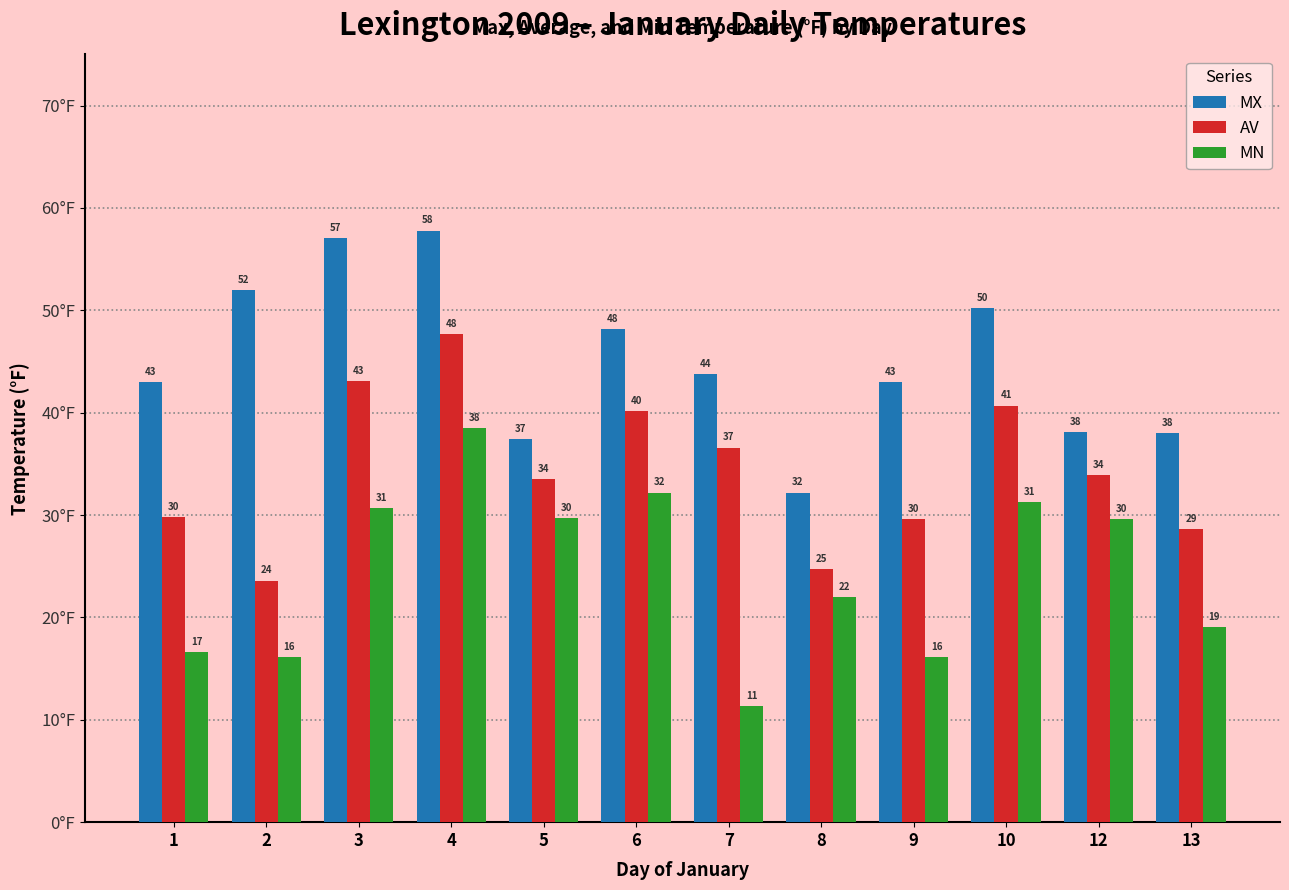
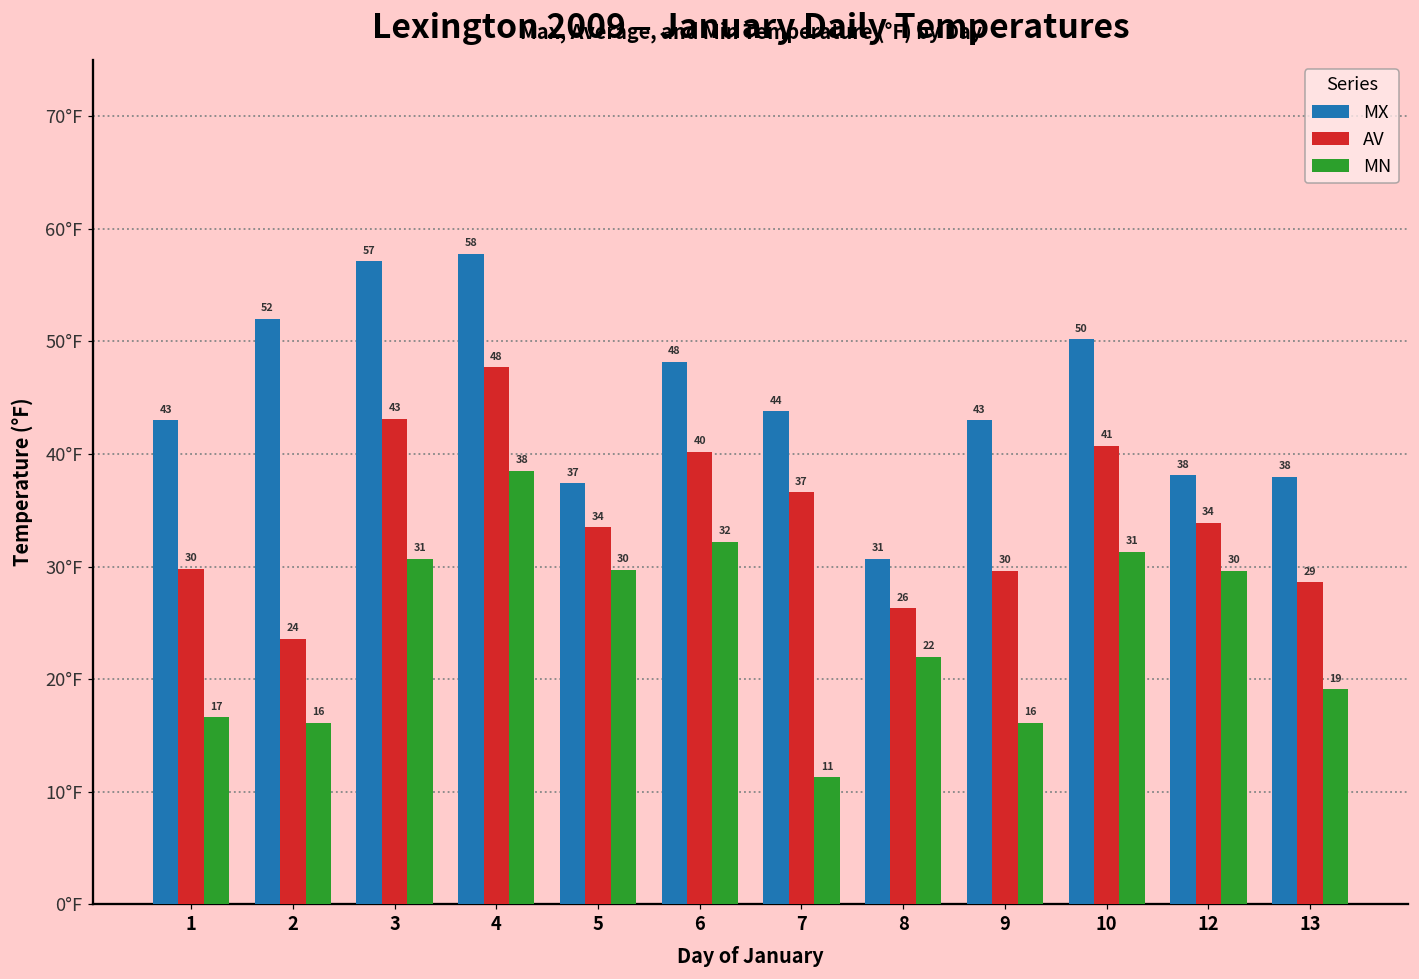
MX, 8: 32 -> 31
AV, 8: 25 -> 26
